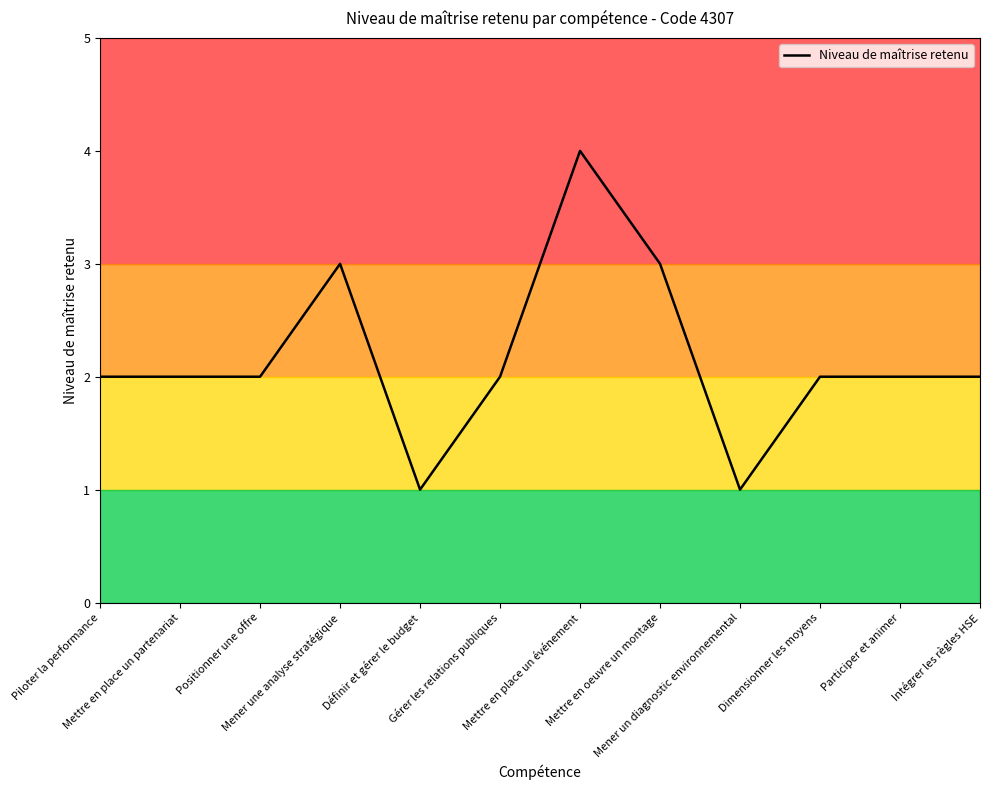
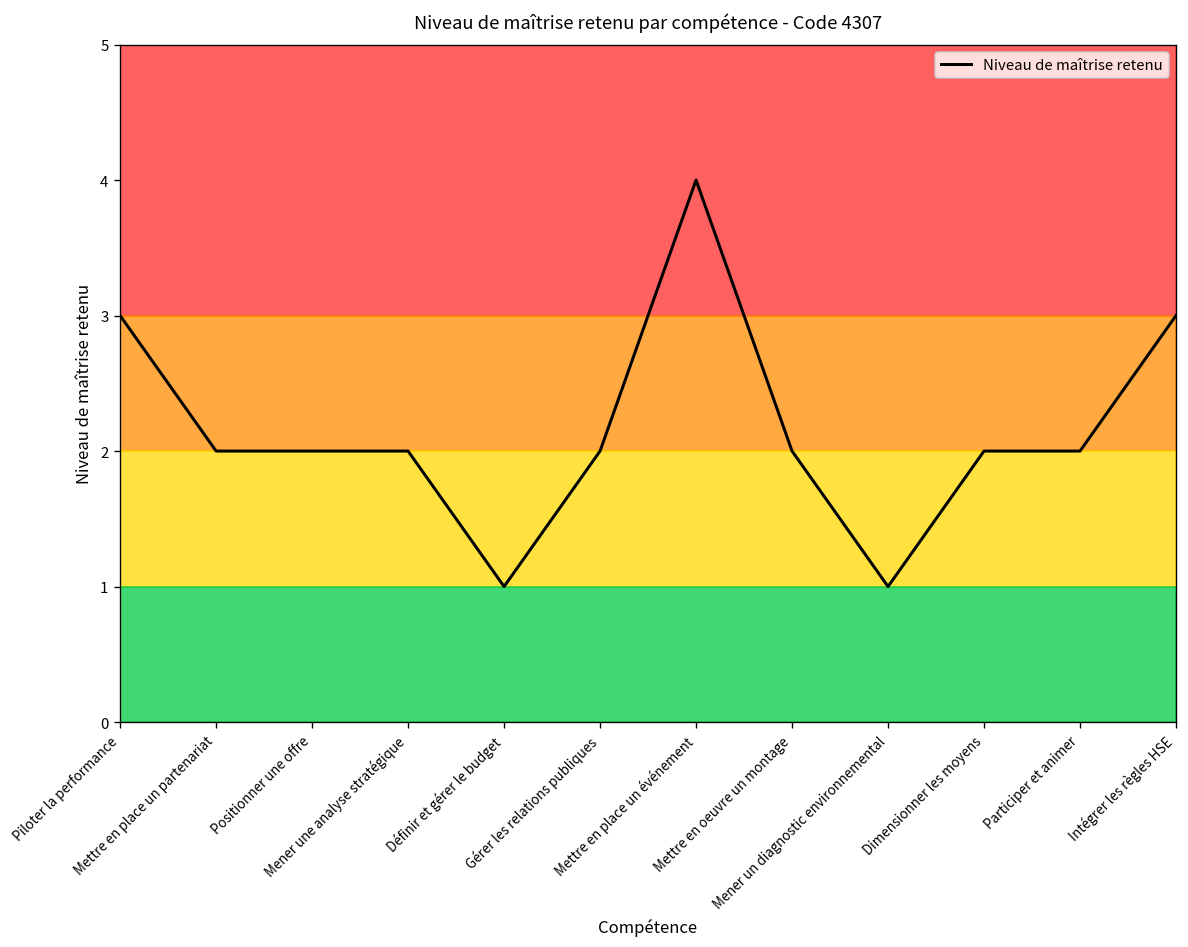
Piloter la performance: 2 -> 3
Mener une analyse stratégique: 3 -> 2
Mettre en oeuvre un montage: 3 -> 2
Intégrer les règles HSE: 2 -> 3
